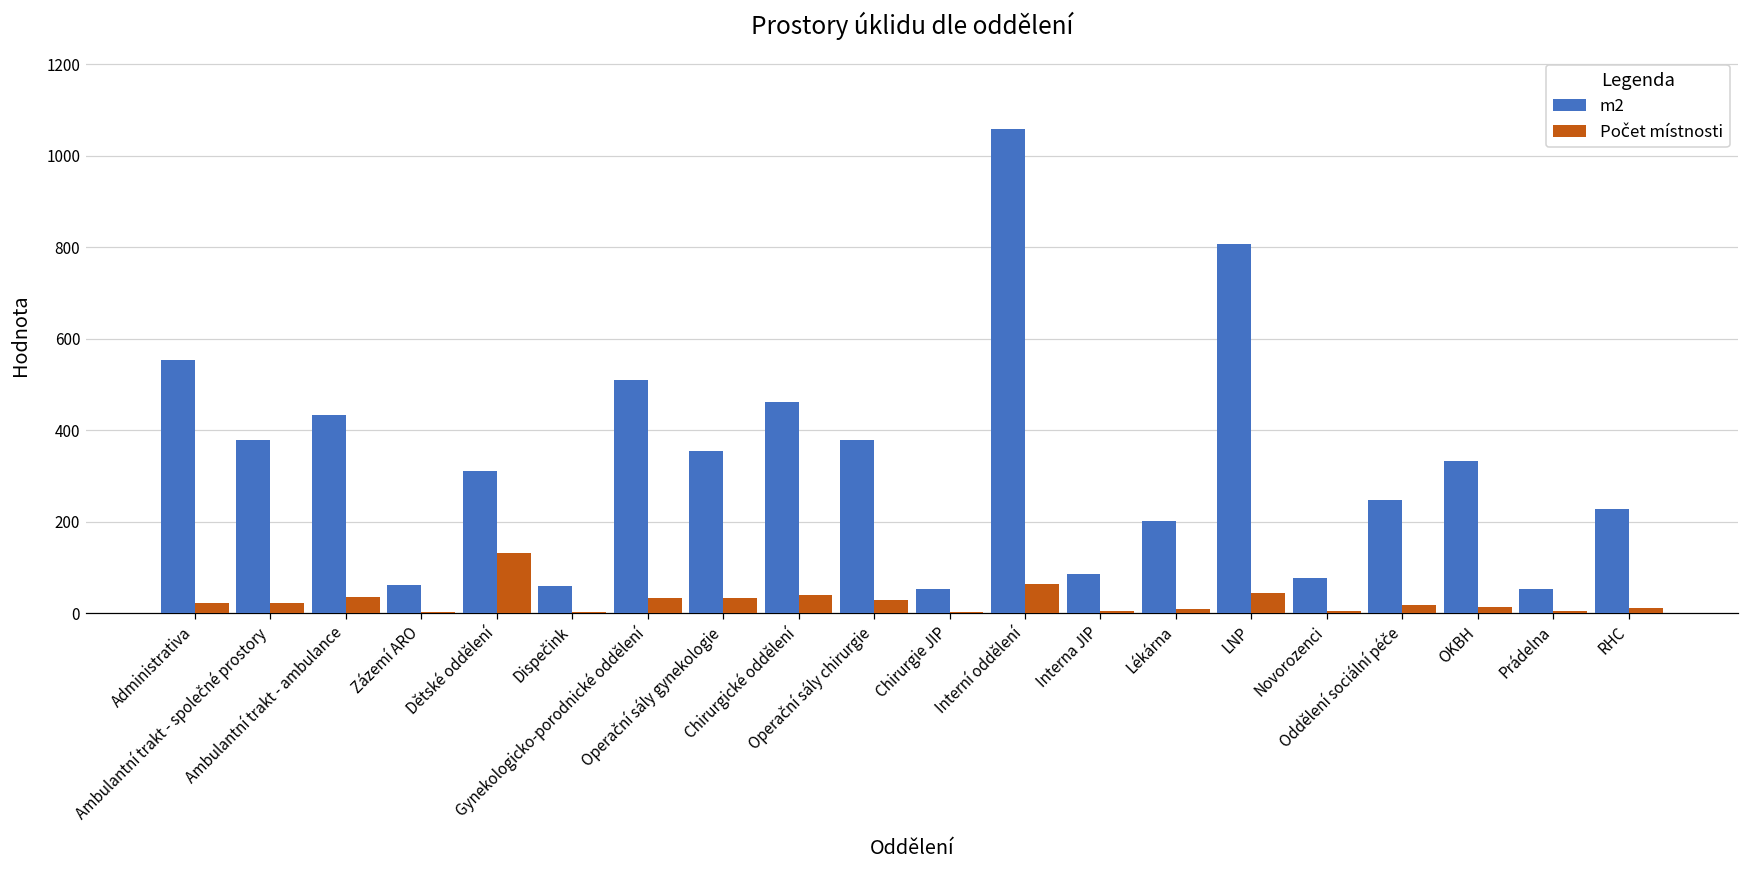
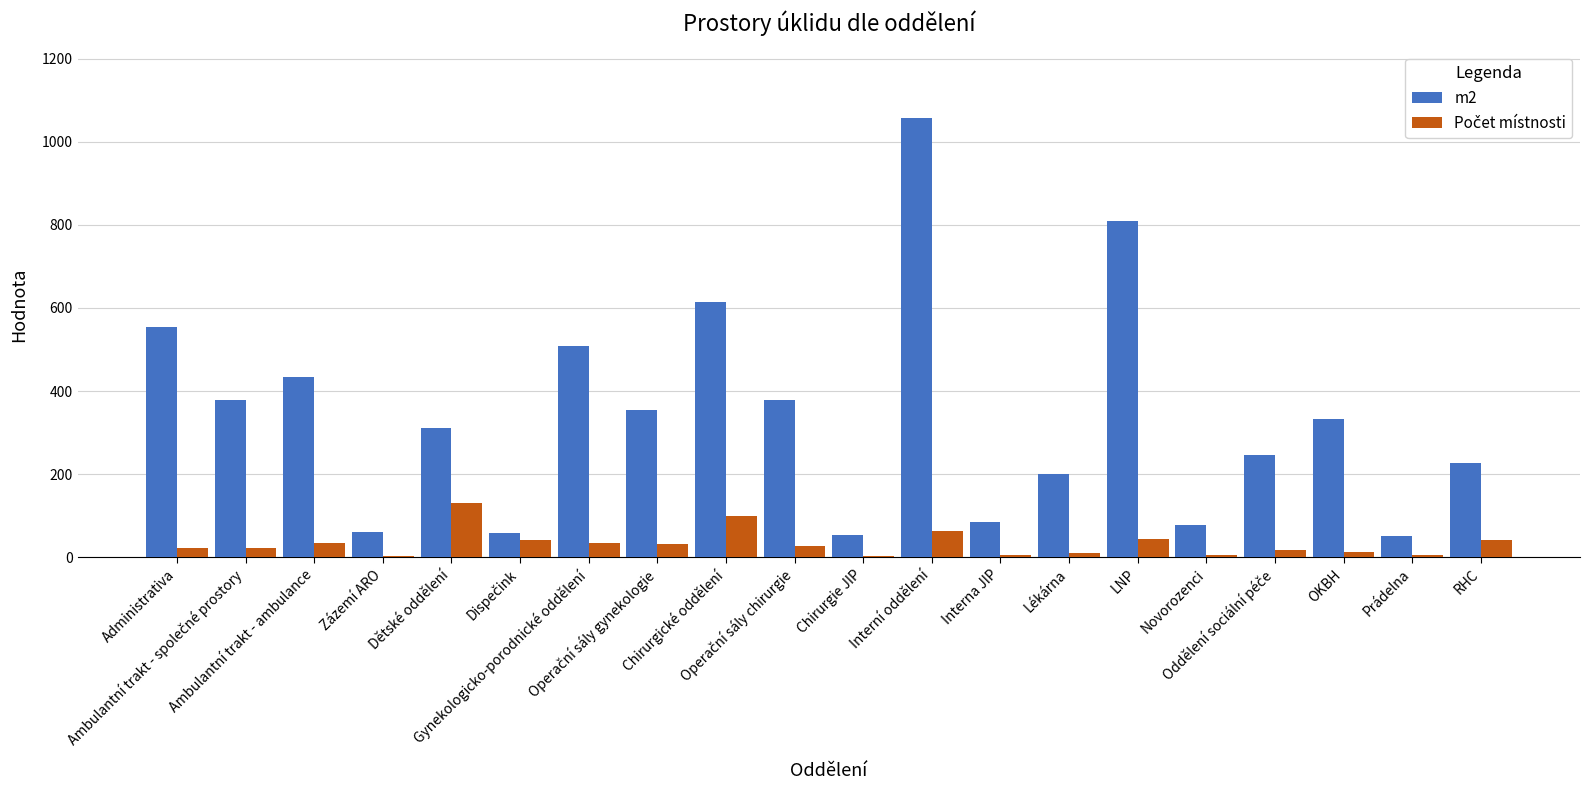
Počet místnosti, Dispečink: 0 -> 40
m2, Chirurgické oddělení: 460 -> 610
Počet místnosti, Chirurgické oddělení: 40 -> 100
Počet místnosti, RHC: 10 -> 40
